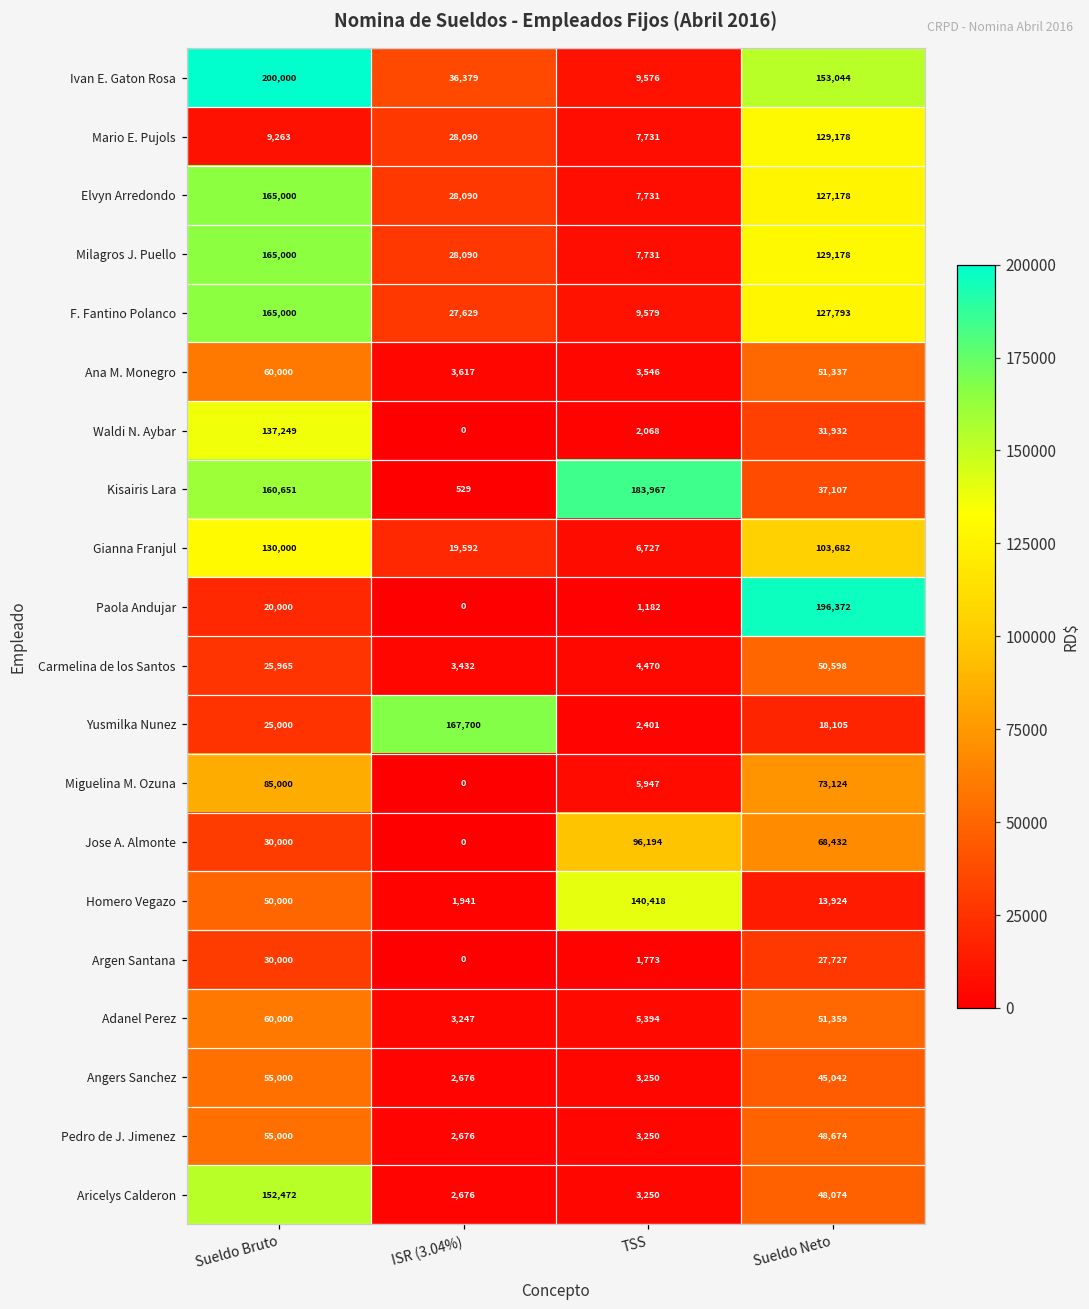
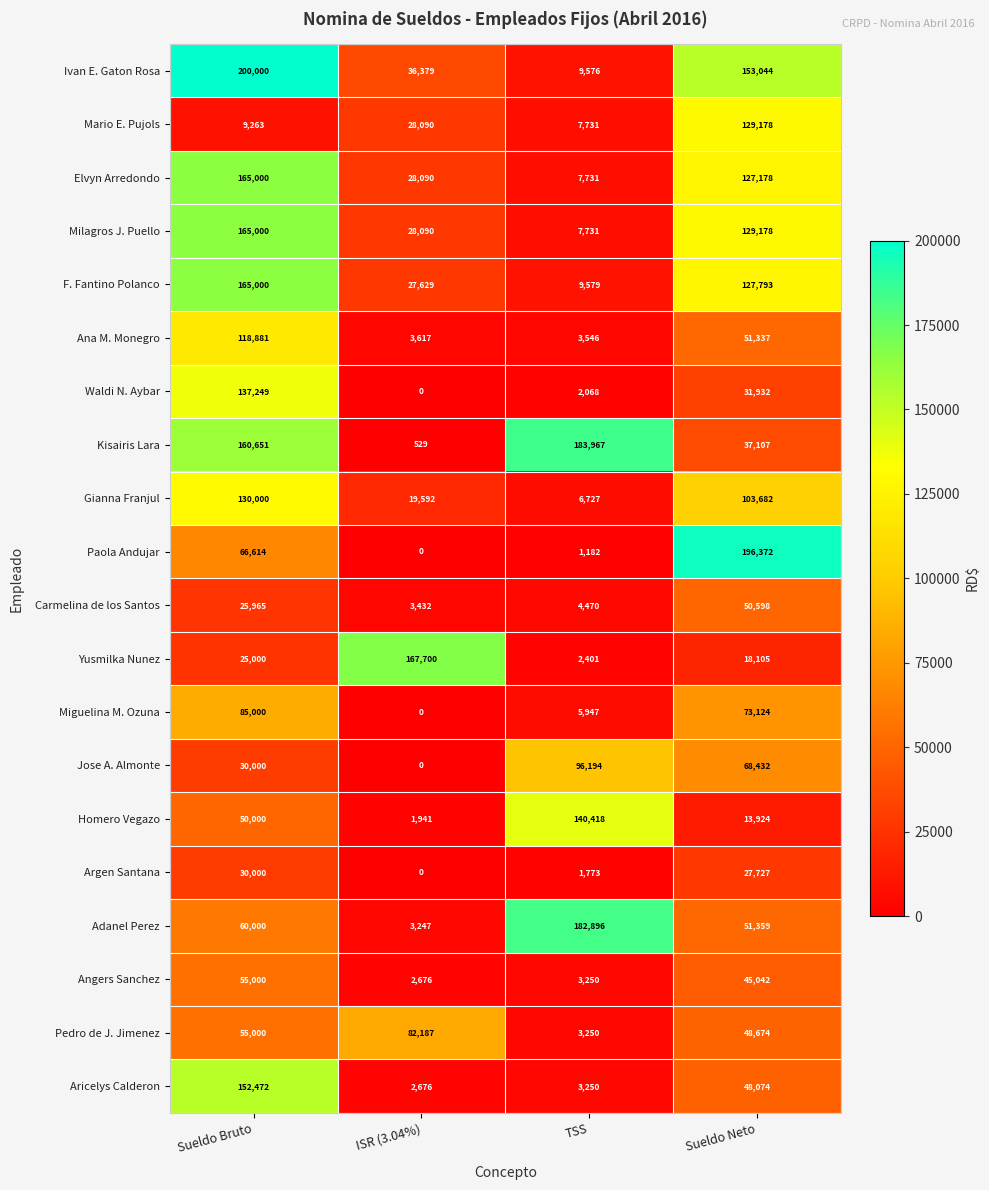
Ana M. Monegro, Sueldo Bruto: 60,000 -> 118,881
Paola Andujar, Sueldo Bruto: 20,000 -> 66,614
Adanel Perez, TSS: 5,394 -> 182,896
Pedro de J. Jimenez, ISR (3.04%): 2,676 -> 82,187
